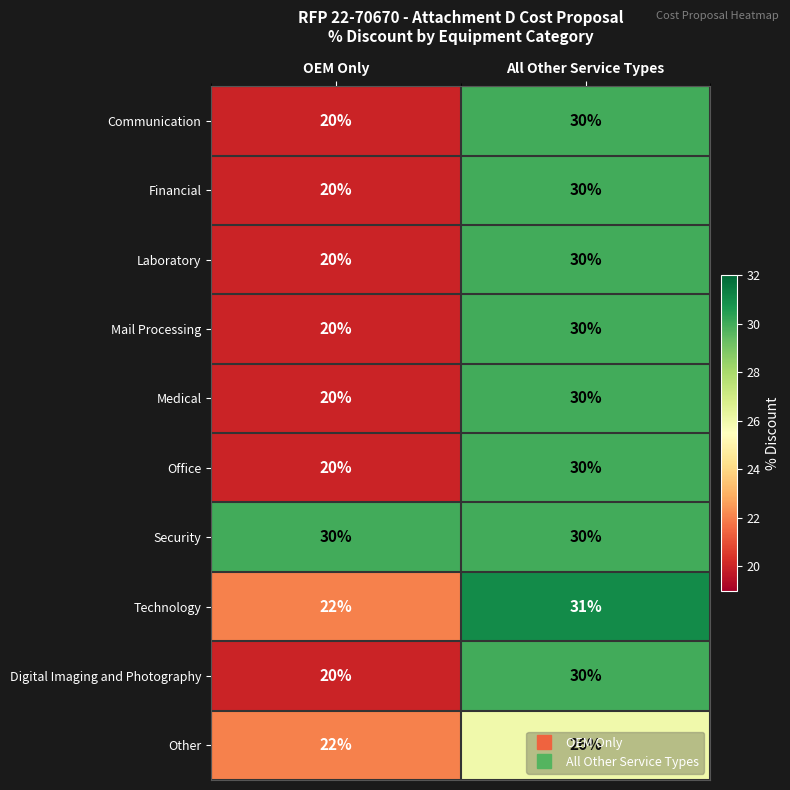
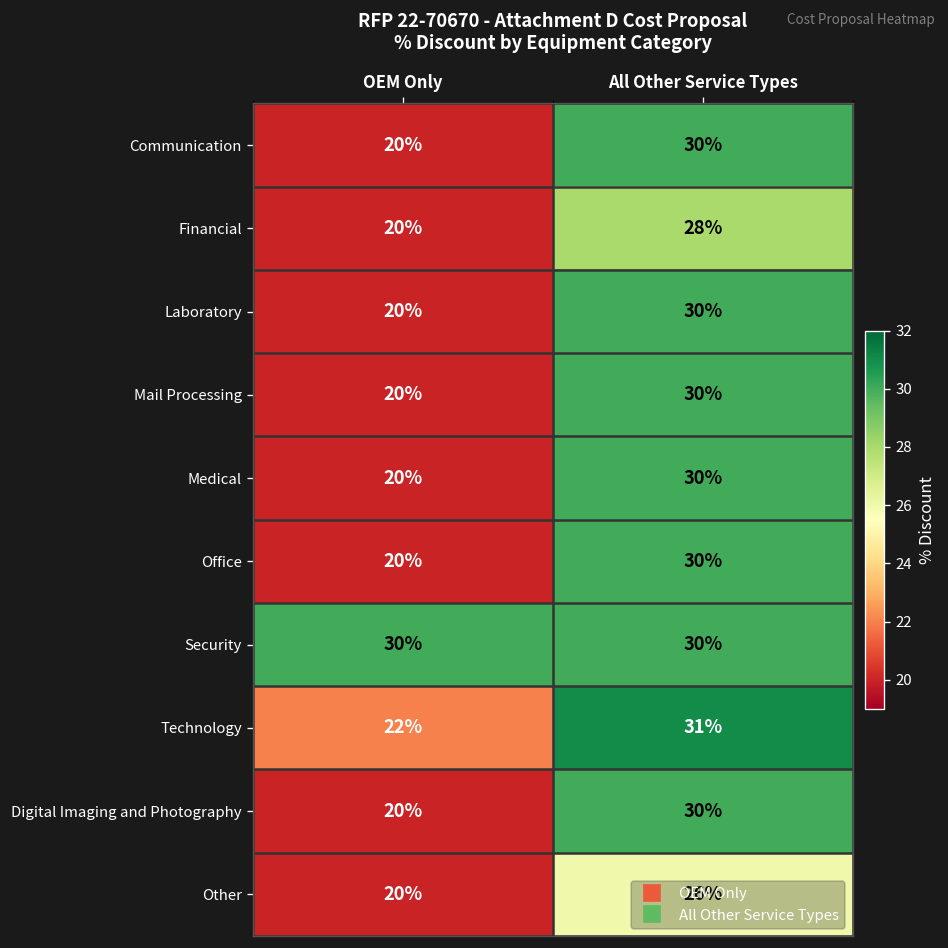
Financial, All Other Service Types: 30% -> 28%
Other, OEM Only: 22% -> 20%
